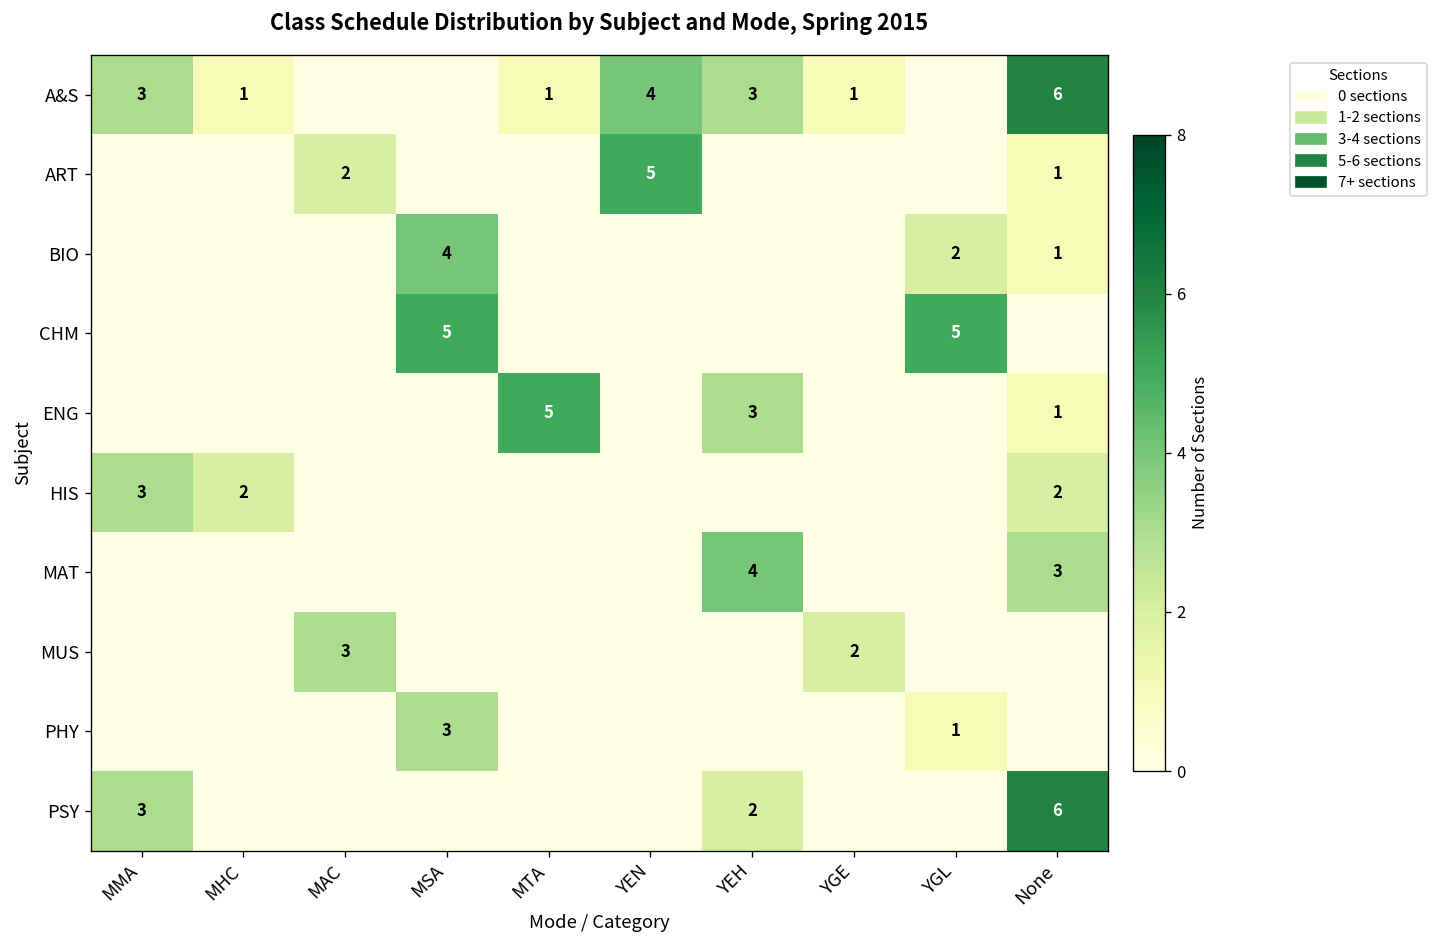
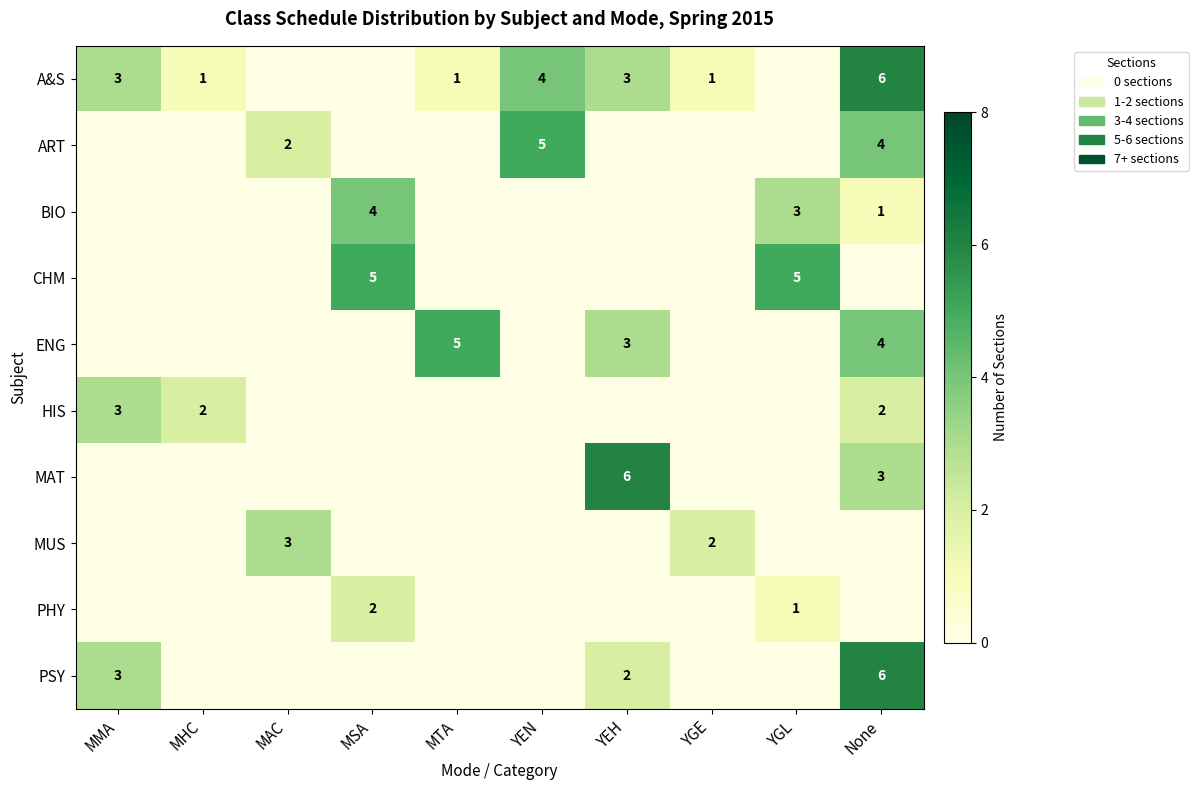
ART, None: 1 -> 4
BIO, YGL: 2 -> 3
ENG, None: 1 -> 4
MAT, YEH: 4 -> 6
PHY, MSA: 3 -> 2
